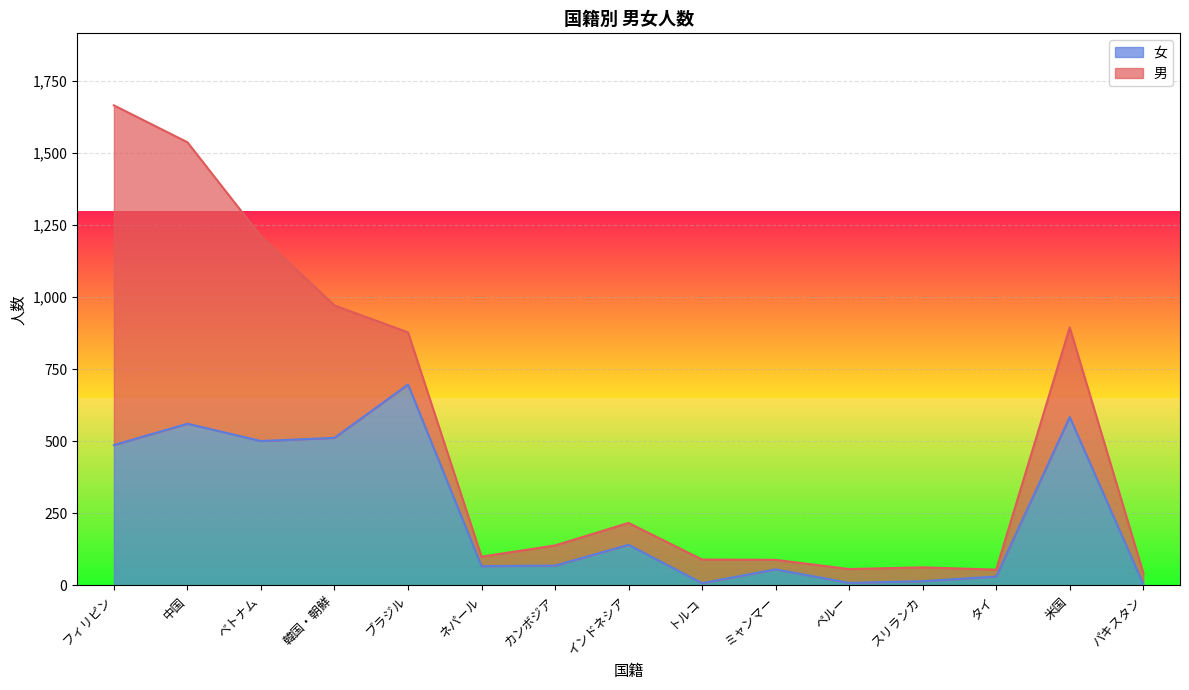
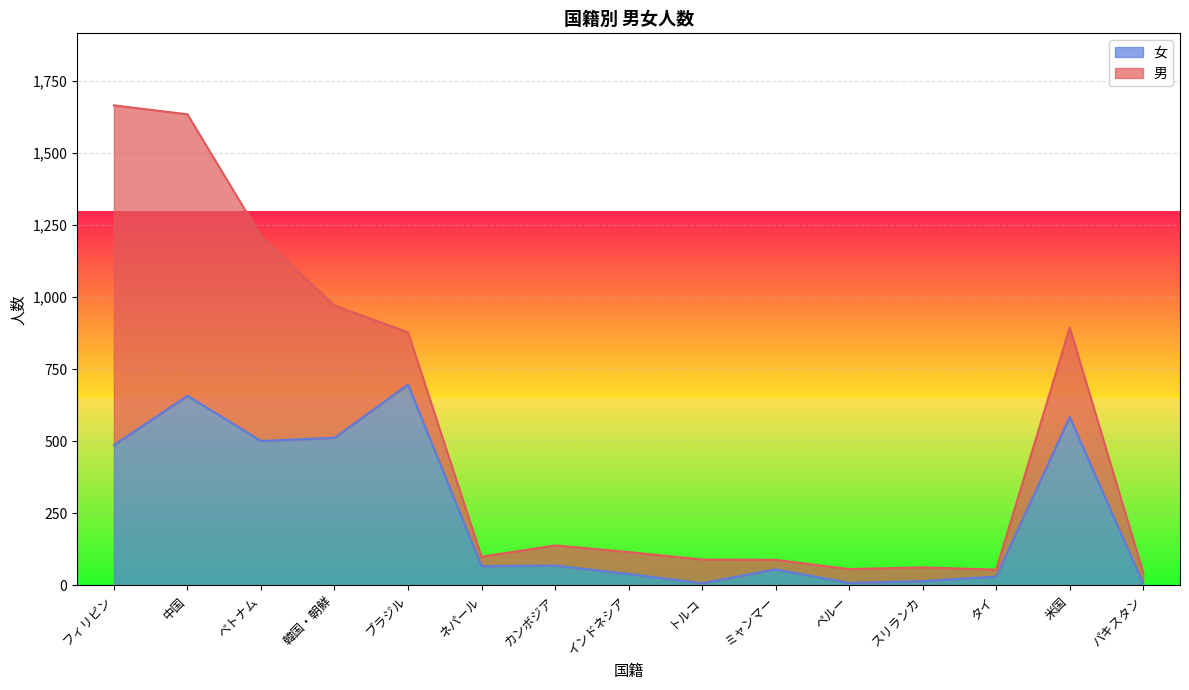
女, 中国: 560 -> 660
女, インドネシア: 140 -> 40
